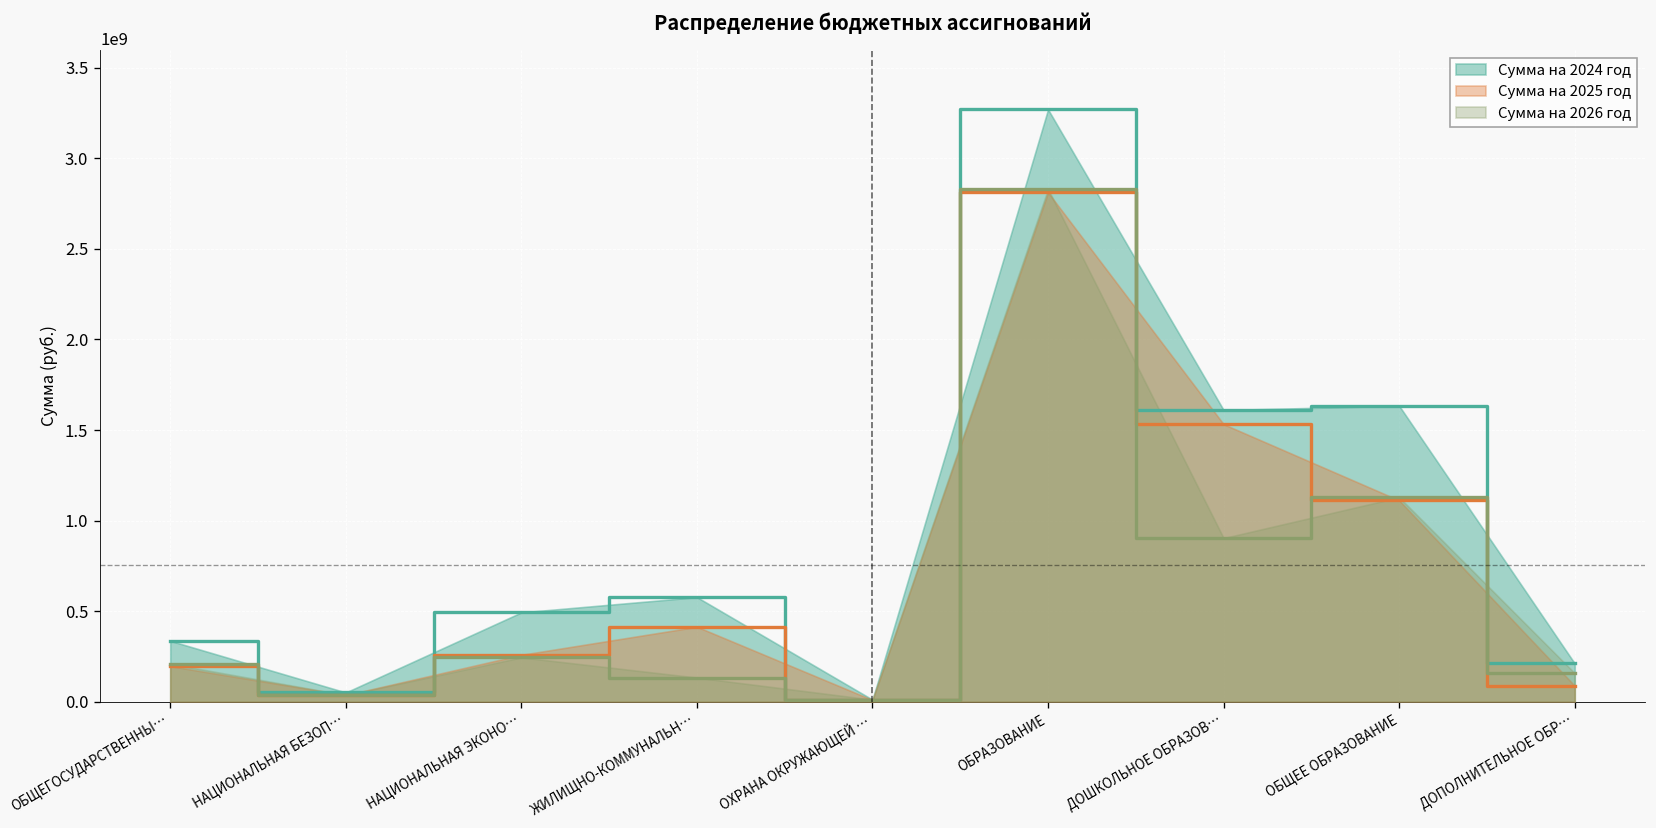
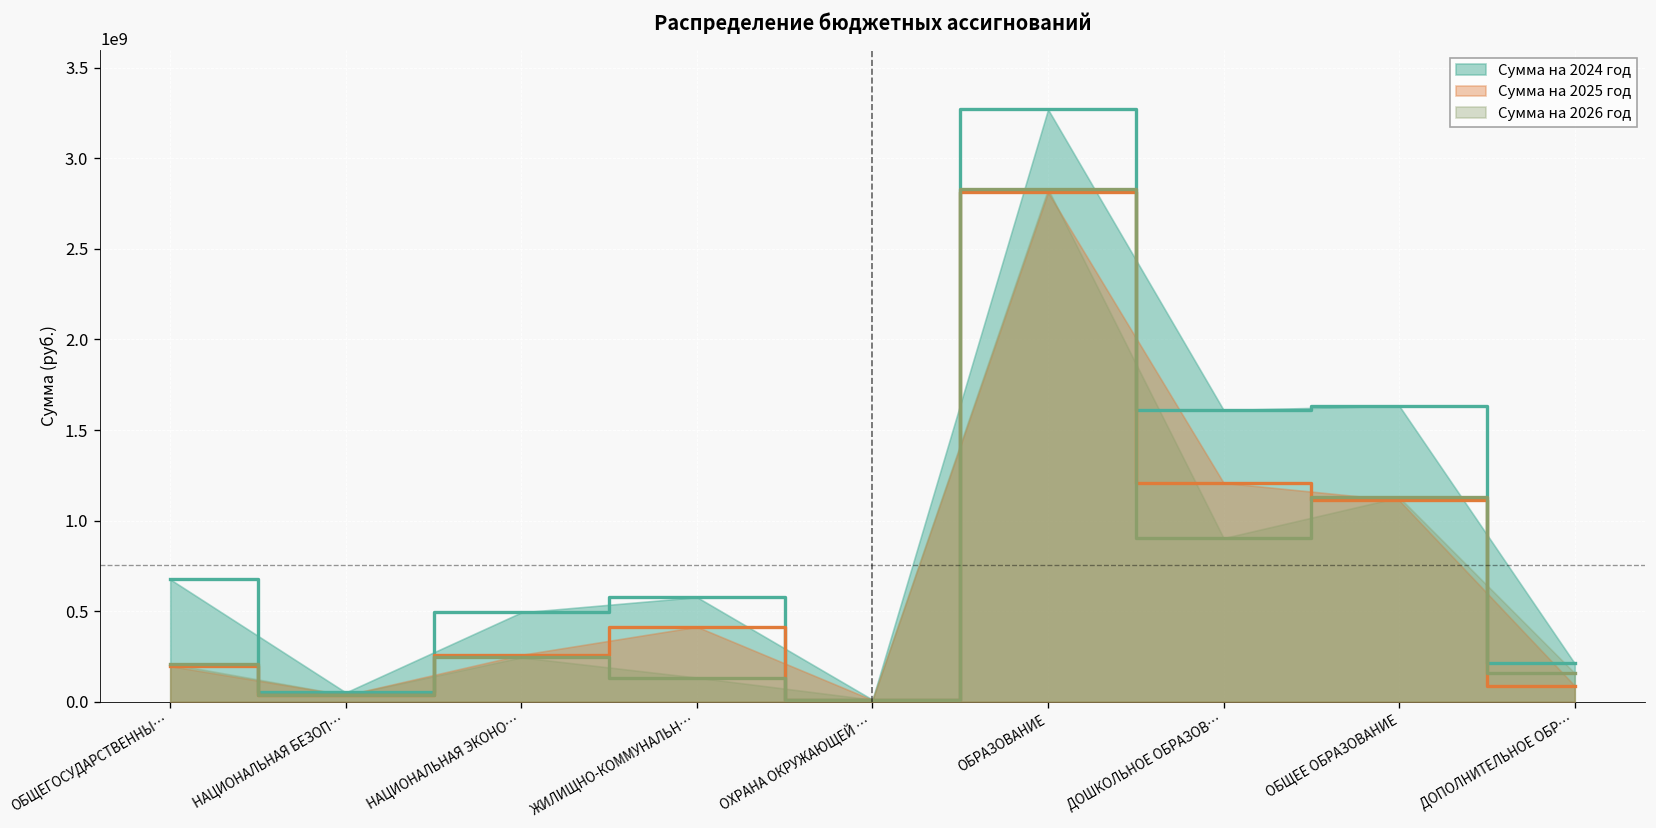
Сумма на 2024 год, ОБЩЕГОСУДАРСТВЕННЫ…: 340000000 -> 680000000
Сумма на 2025 год, ДОШКОЛЬНОЕ ОБРАЗОВ…: 1530000000 -> 1210000000
